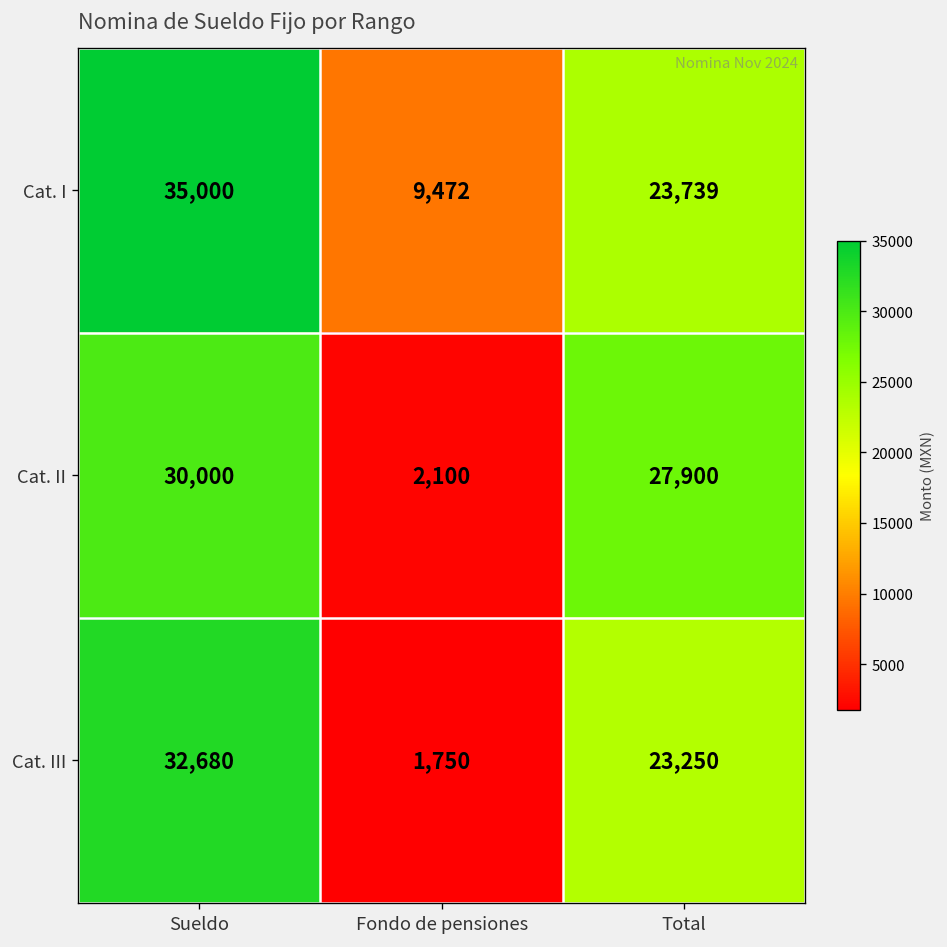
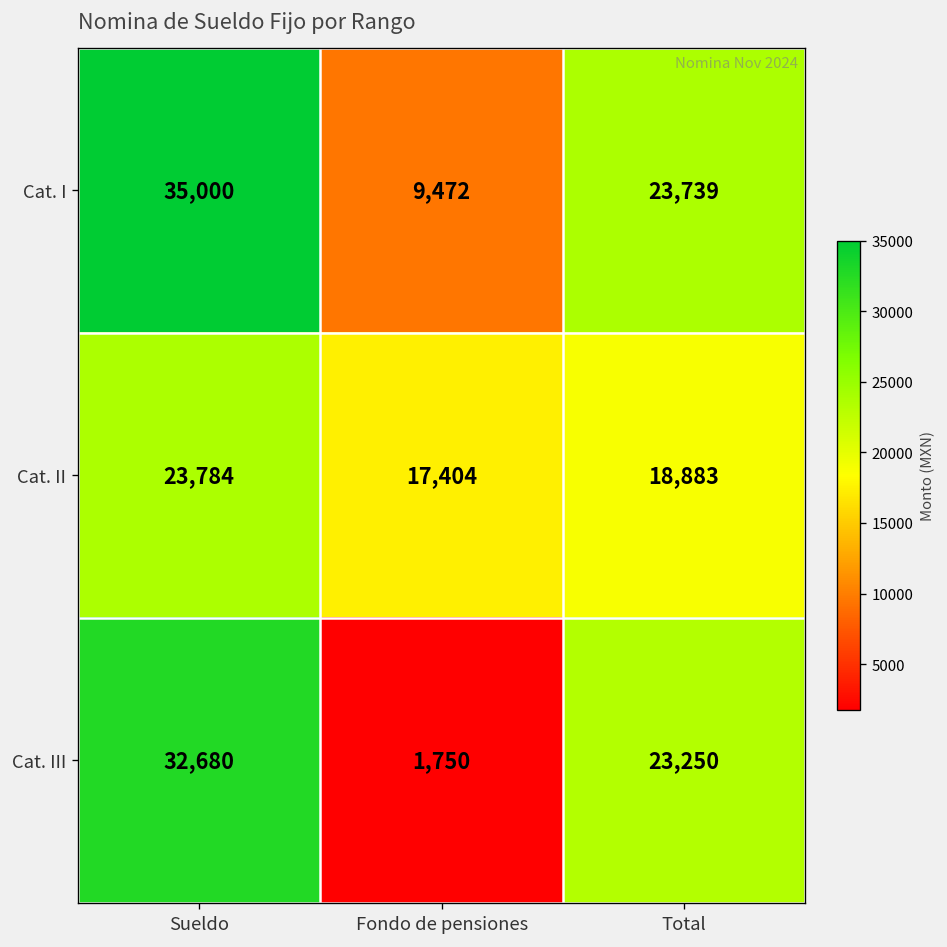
Cat. II, Sueldo: 30,000 -> 23,784
Cat. II, Fondo de pensiones: 2,100 -> 17,404
Cat. II, Total: 27,900 -> 18,883
